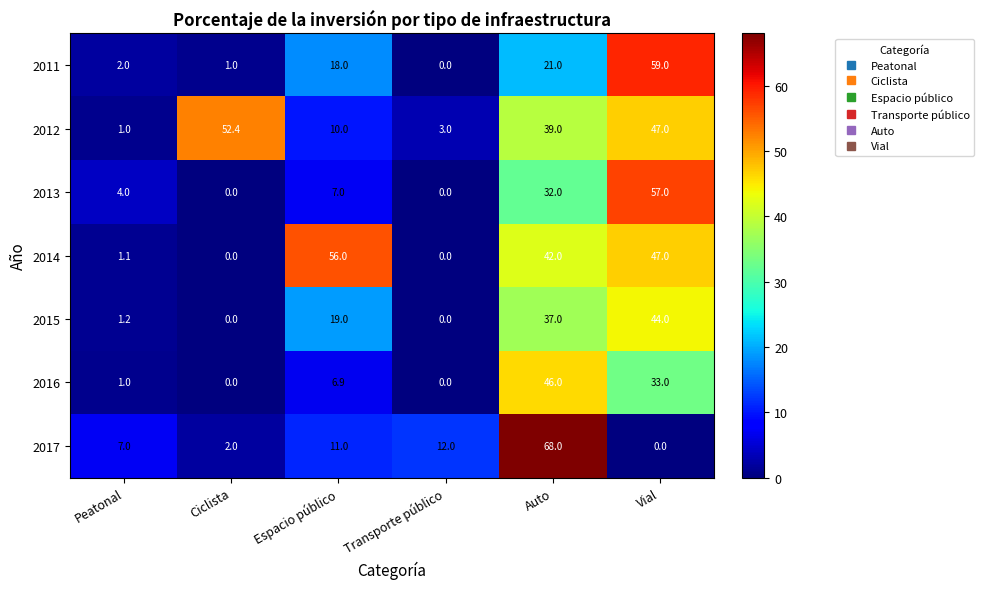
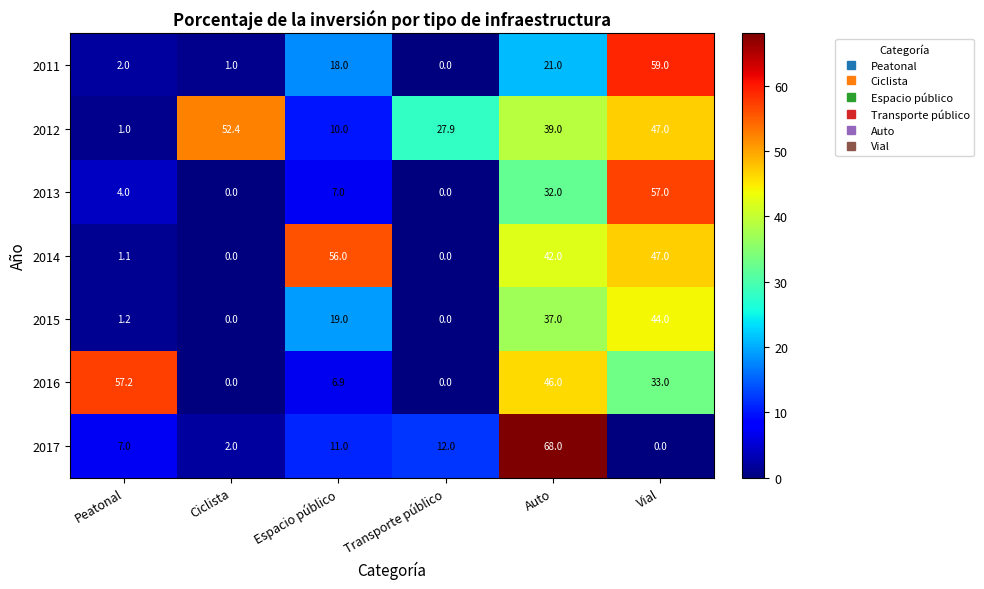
2012, Transporte público: 3.0 -> 27.9
2016, Peatonal: 1.0 -> 57.2
